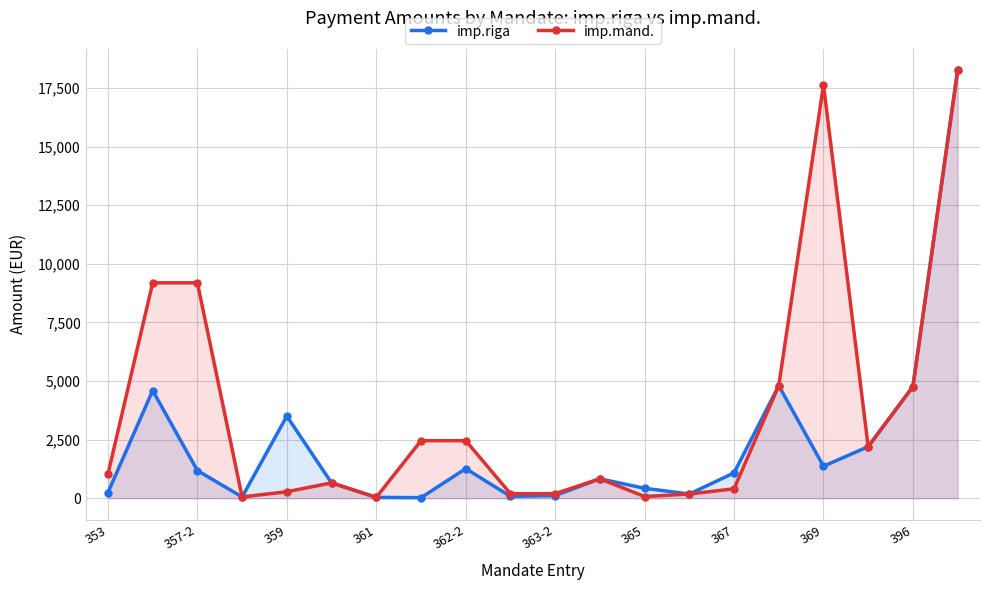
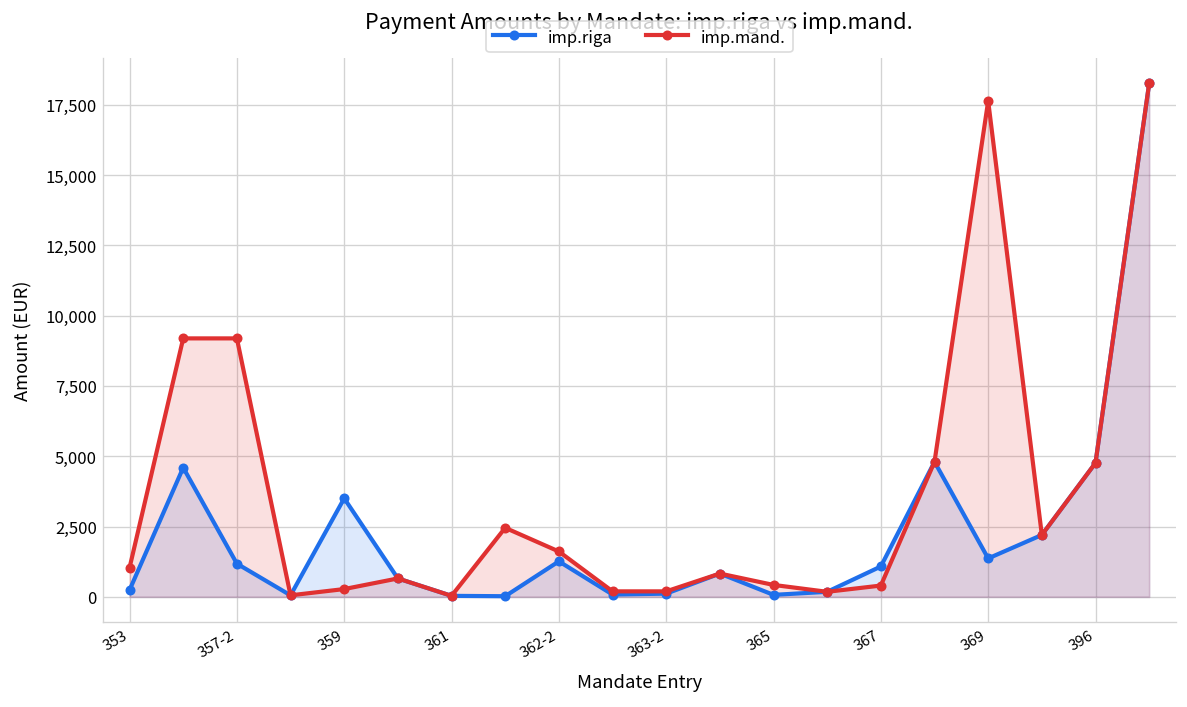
imp.mand., 362-2: 2,500 -> 1,600
imp.riga, 365: 400 -> 100
imp.mand., 365: 100 -> 400
